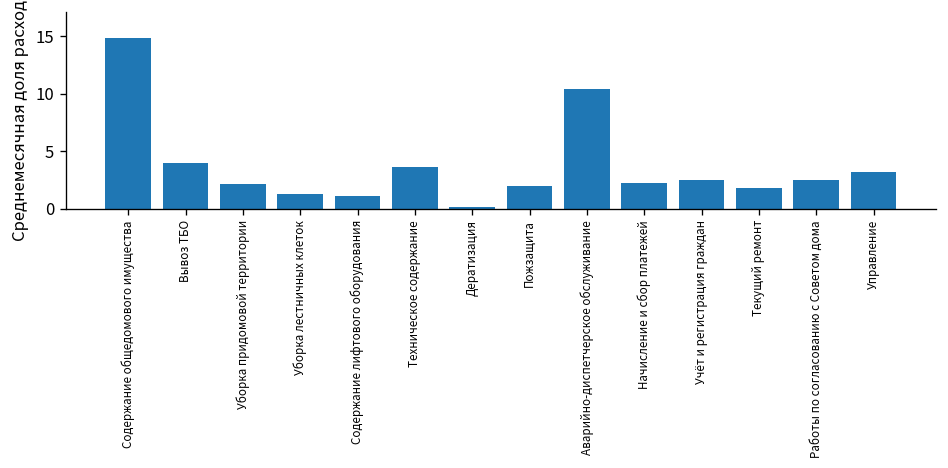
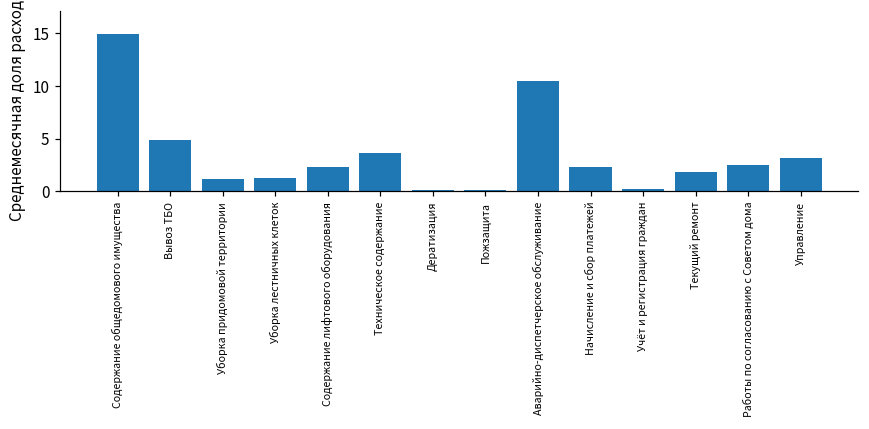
Вывоз ТБО: 4 -> 5
Уборка придомовой территории: 2 -> 1
Содержание лифтового оборудования: 1 -> 2
Пожзащита: 2 -> 0
Учёт и регистрация граждан: 3 -> 0
